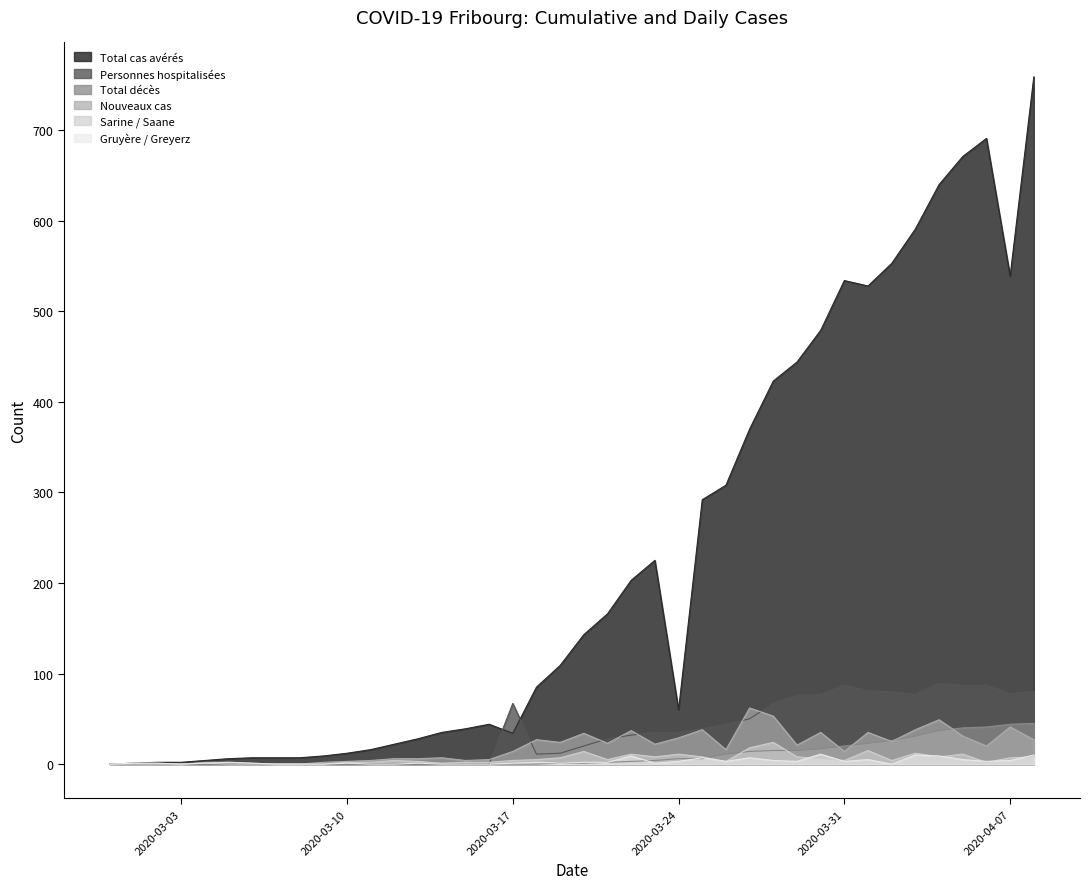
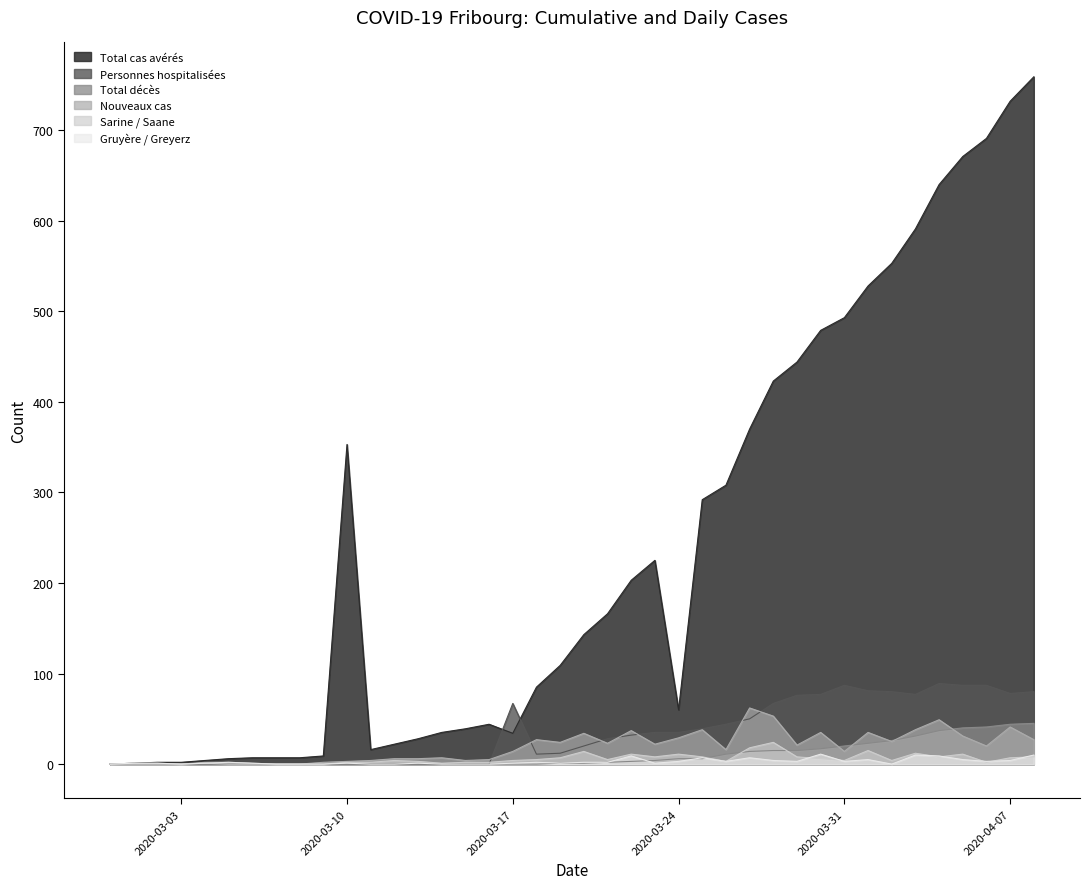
Total cas avérés, 2020-03-10: 10 -> 350
Total cas avérés, 2020-03-31: 530 -> 490
Total cas avérés, 2020-04-07: 540 -> 730
